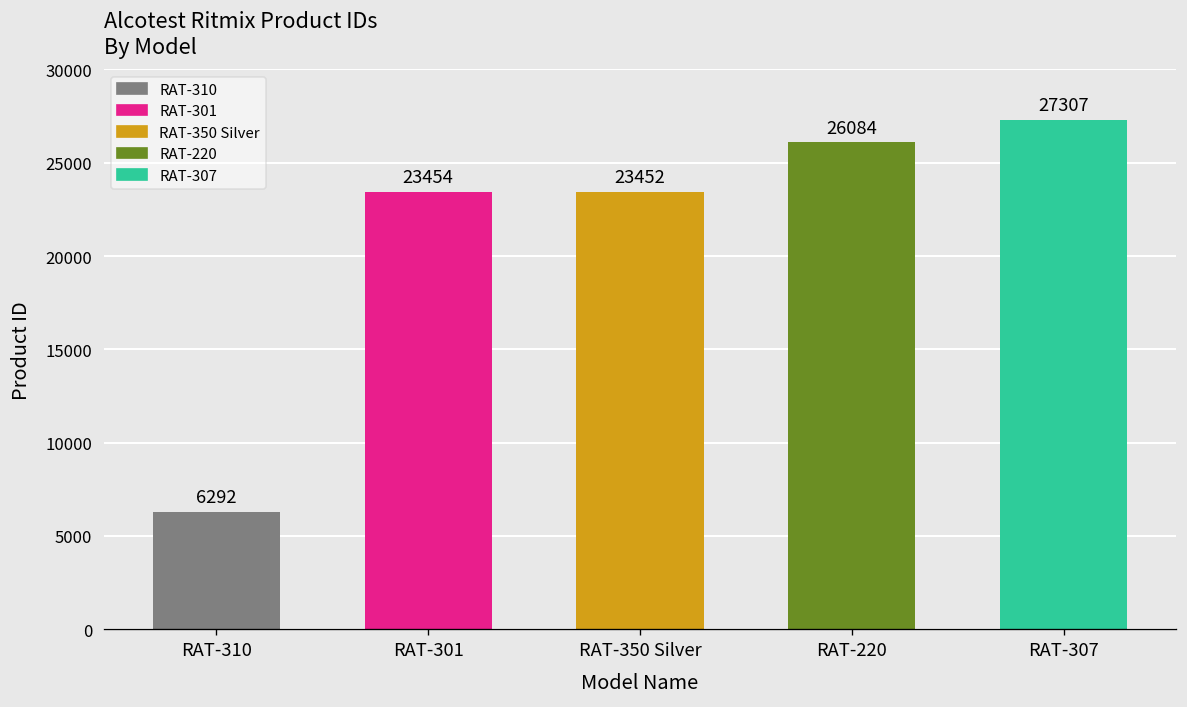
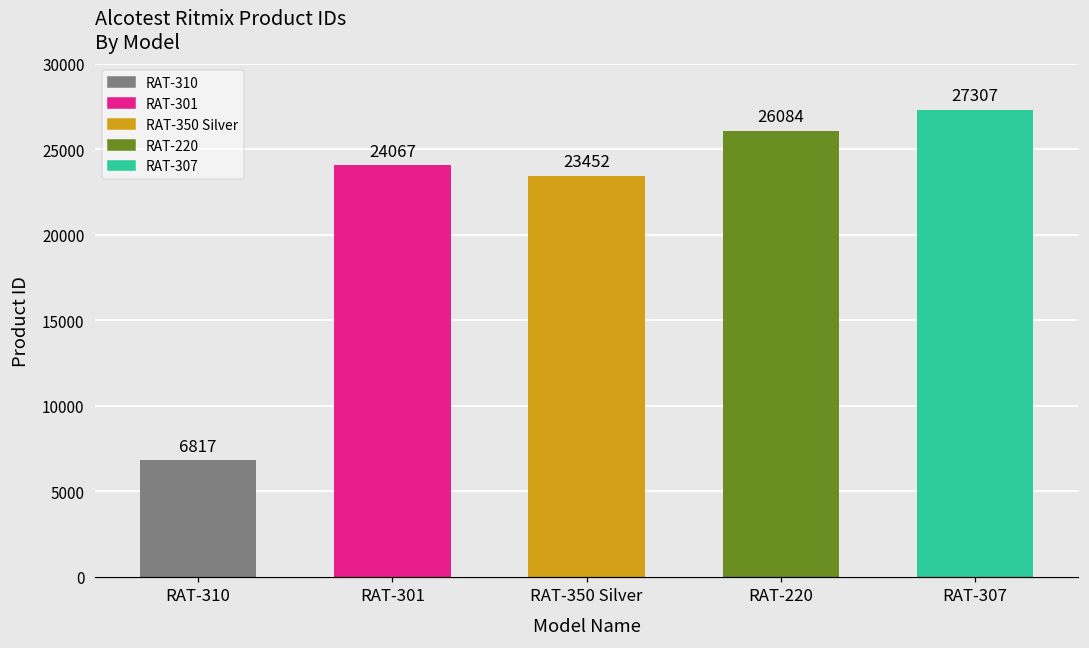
RAT-310: 6292 -> 6817
RAT-301: 23454 -> 24067
